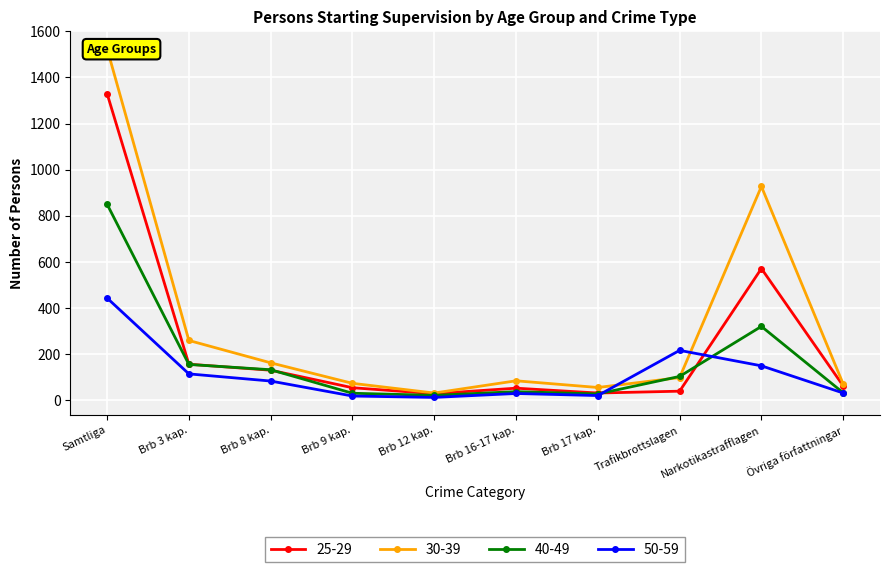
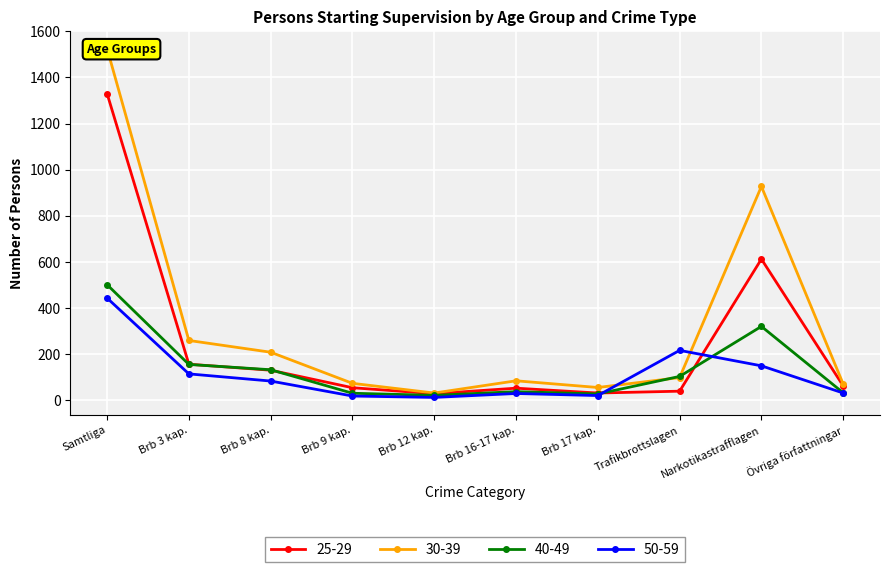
40-49, Samtliga: 850 -> 500
30-39, Brb 8 kap.: 160 -> 210
25-29, Narkotikastrafflagen: 570 -> 610
